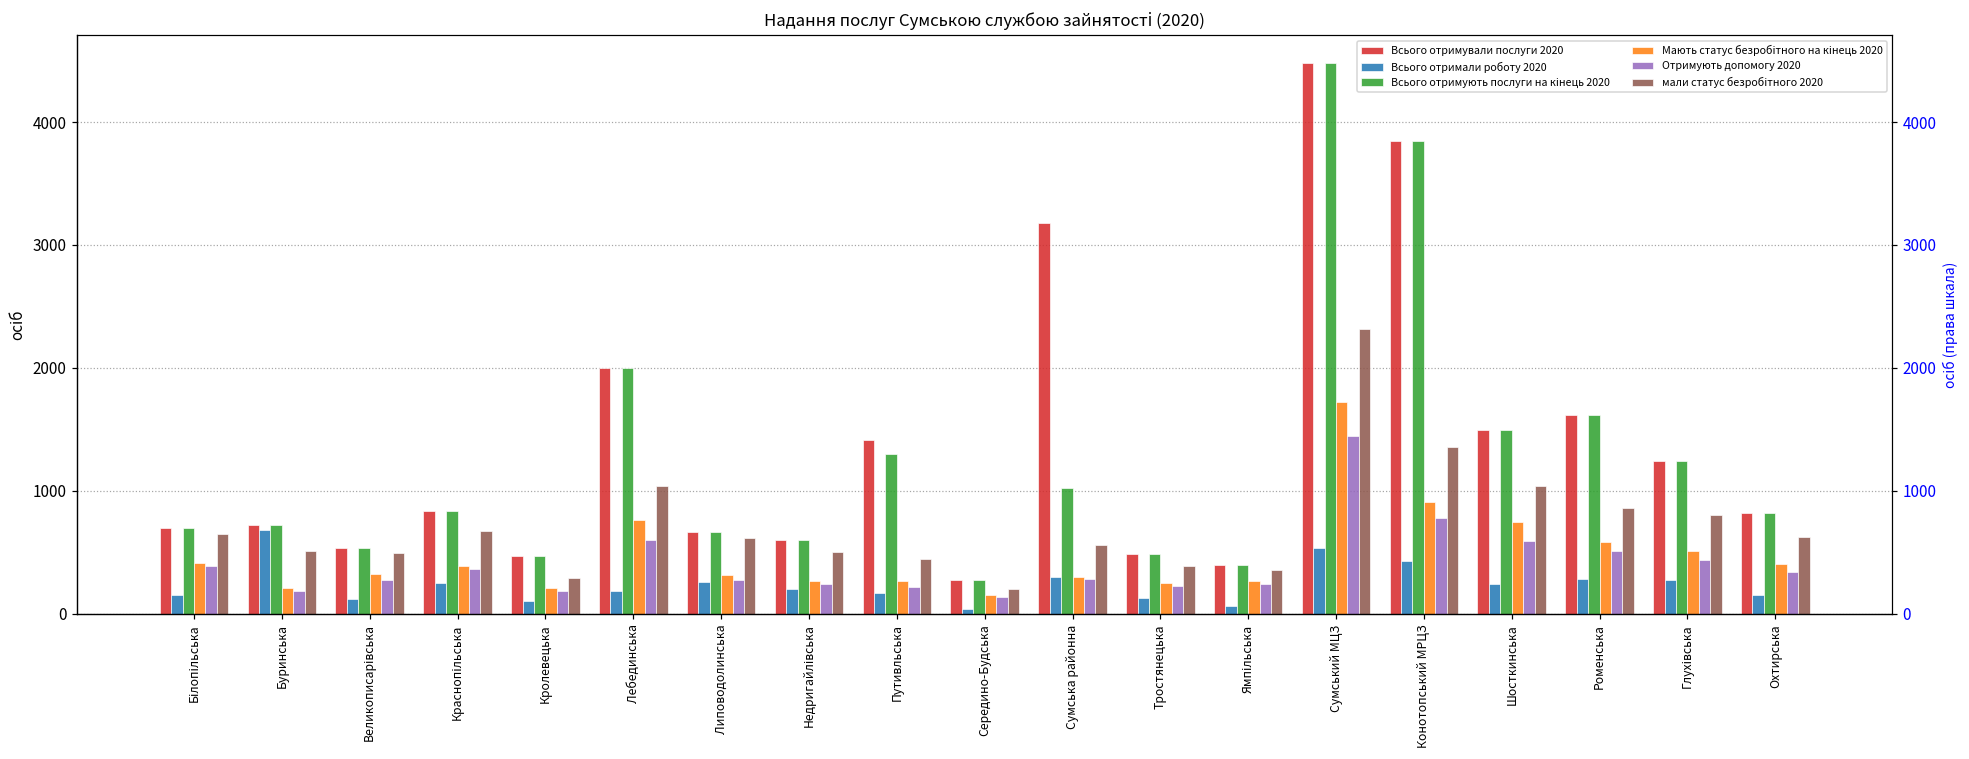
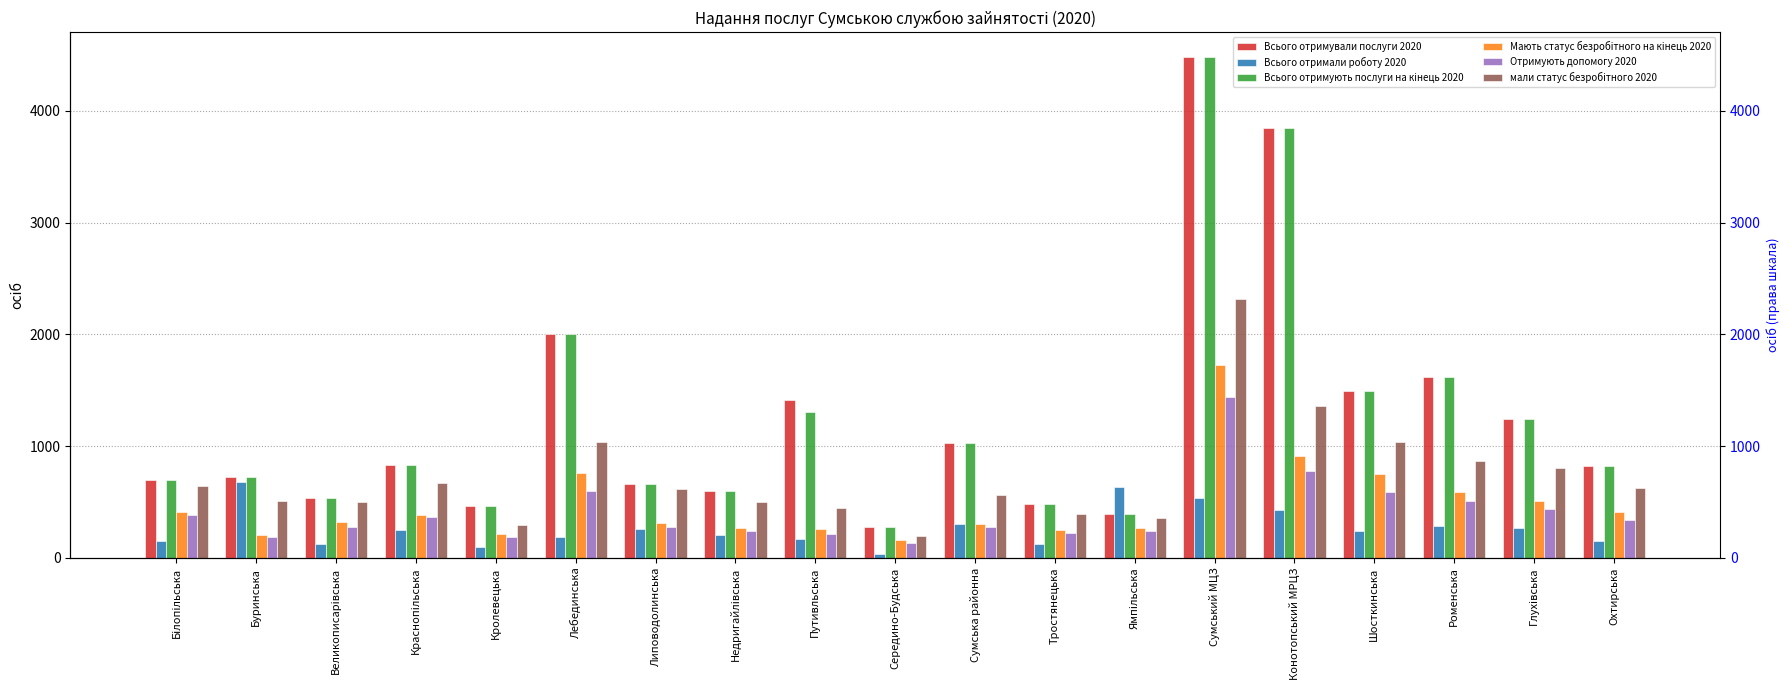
Всього отримували послуги 2020, Сумська районна: 3180 -> 1020
Всього отримали роботу 2020, Ямпільська: 60 -> 640
